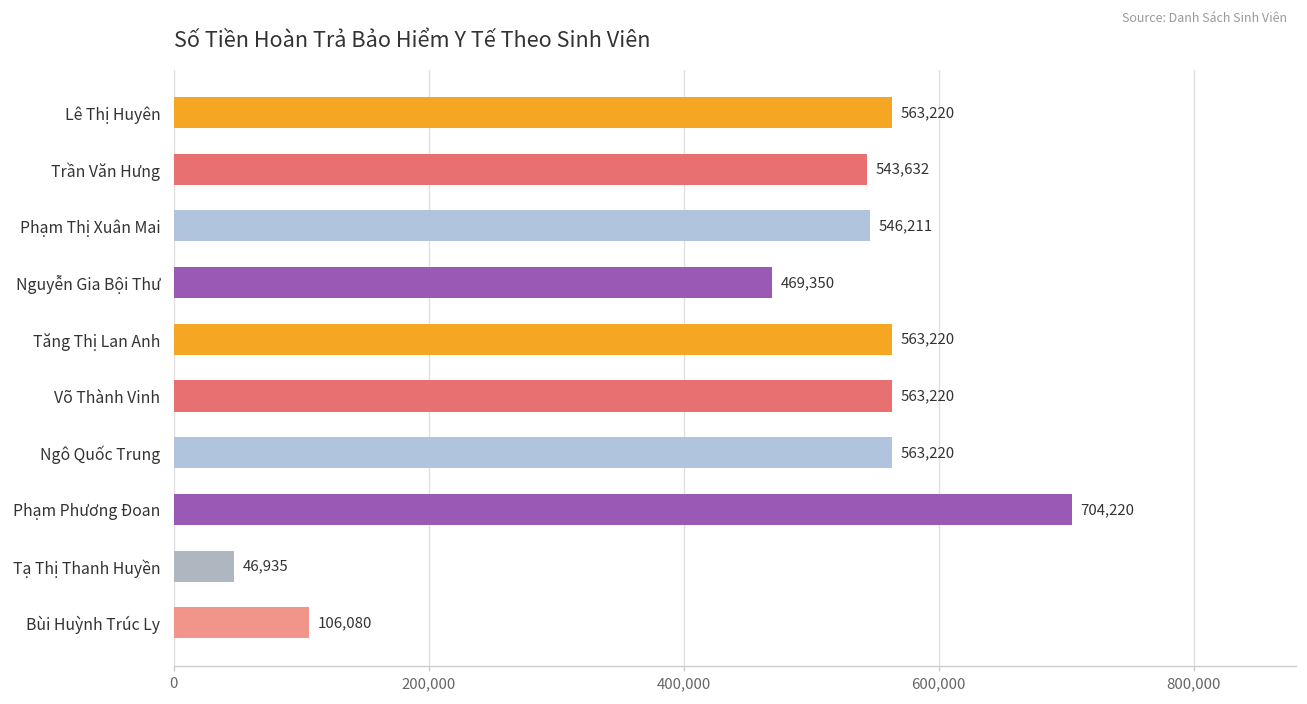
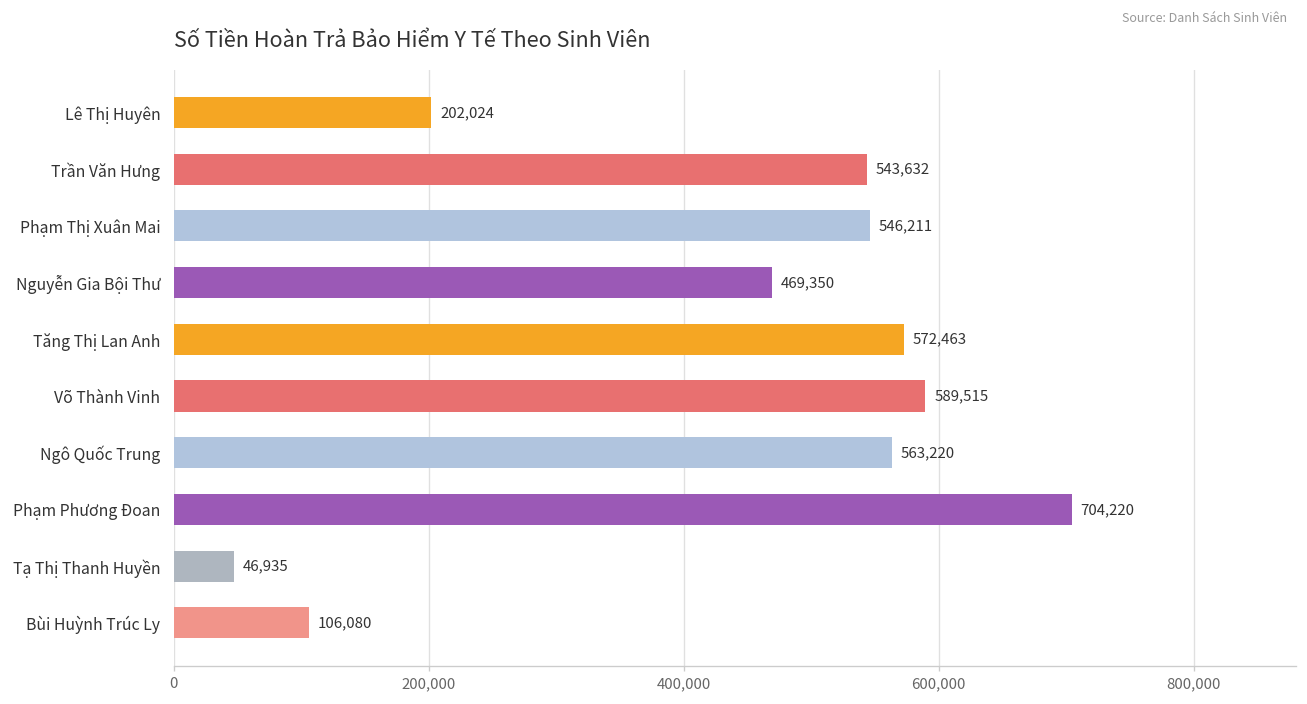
Lê Thị Huyên: 563,220 -> 202,024
Tăng Thị Lan Anh: 563,220 -> 572,463
Võ Thành Vinh: 563,220 -> 589,515
